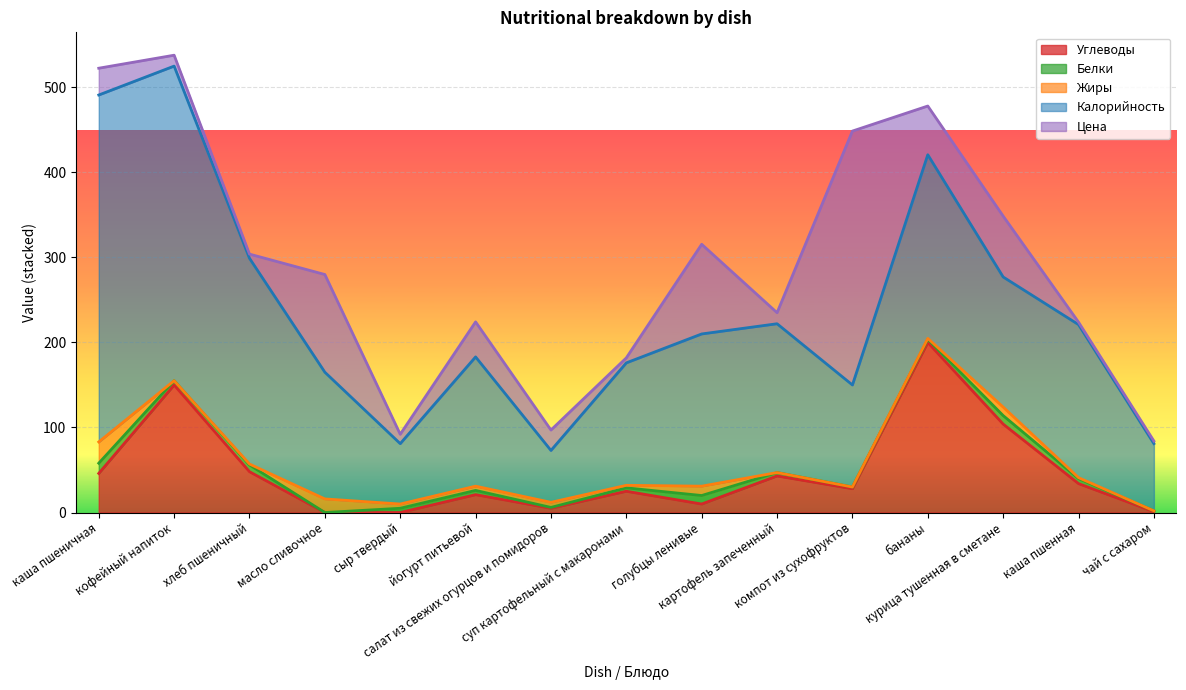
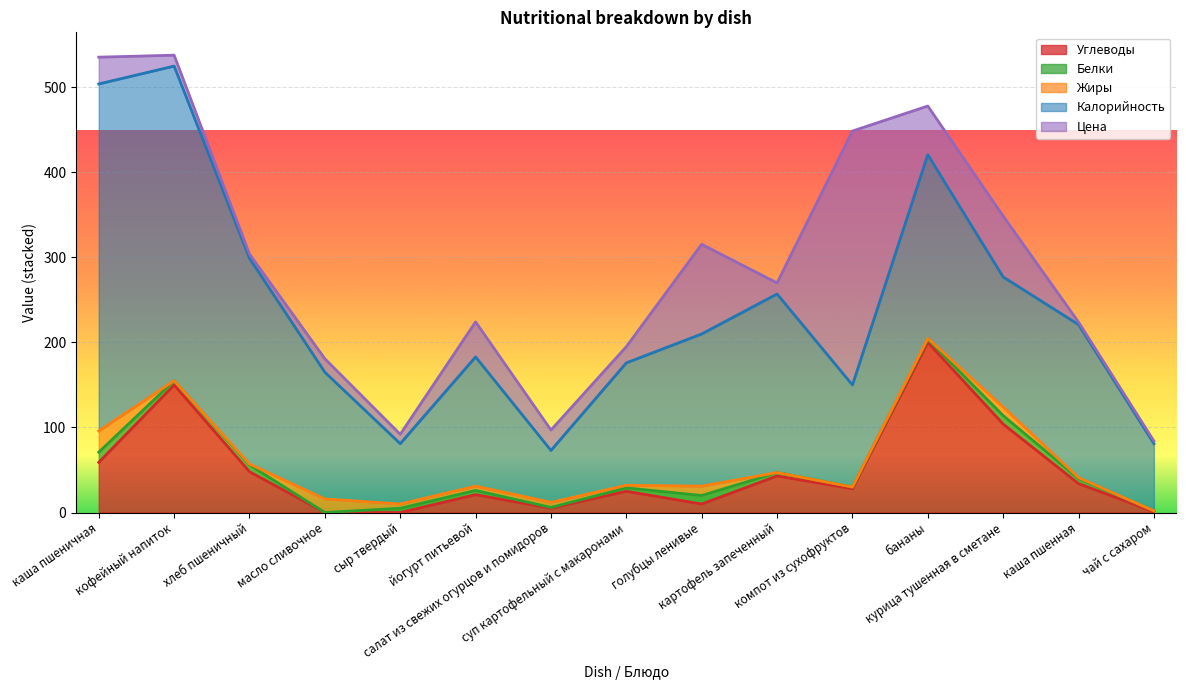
Углеводы, каша пшеничная: 50 -> 60
Цена, масло сливочное: 110 -> 20
Цена, суп картофельный с макаронами: 10 -> 20
Калорийность, картофель запеченный: 180 -> 210
